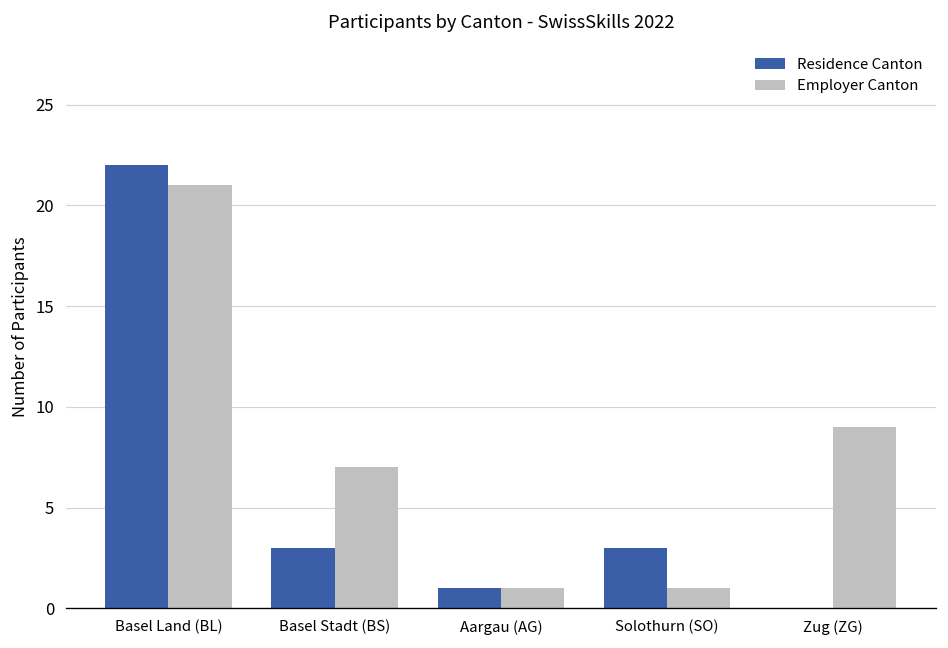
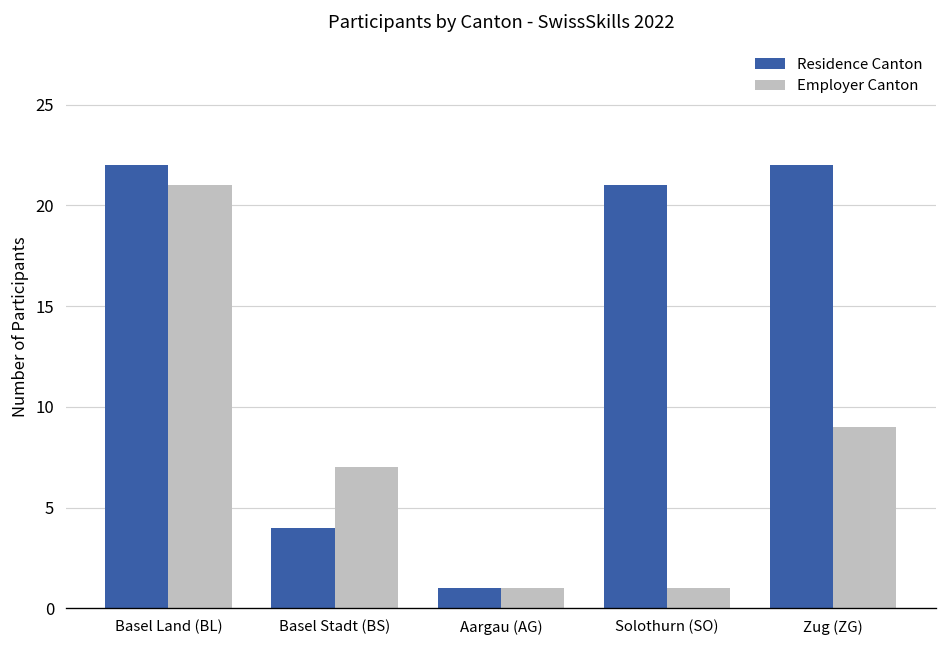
Residence Canton, Basel Stadt (BS): 3 -> 4
Residence Canton, Solothurn (SO): 3 -> 21
Residence Canton, Zug (ZG): 0 -> 22
